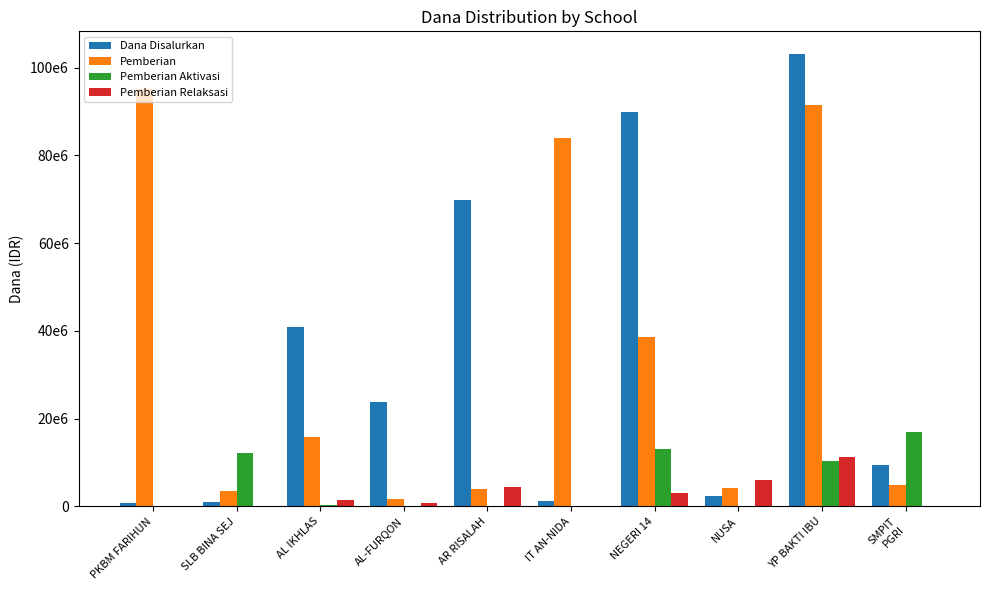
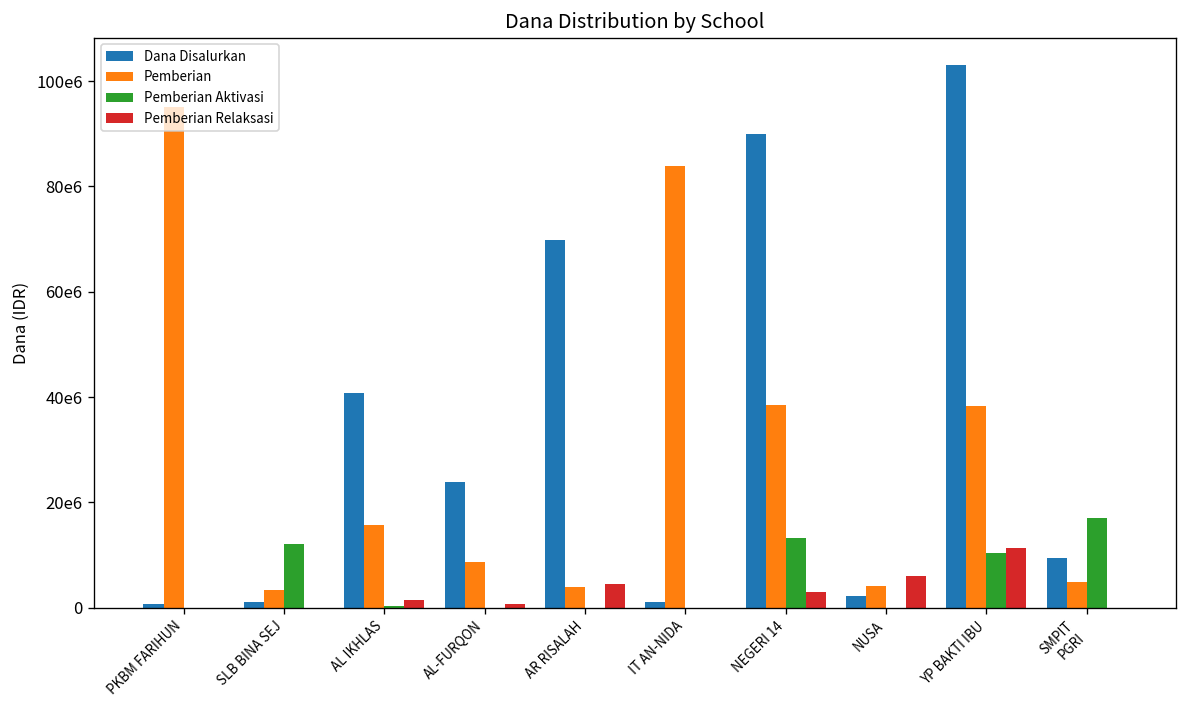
Pemberian, AL-FURQON: 2000000 -> 9000000
Pemberian, YP BAKTI IBU: 92000000 -> 38000000
